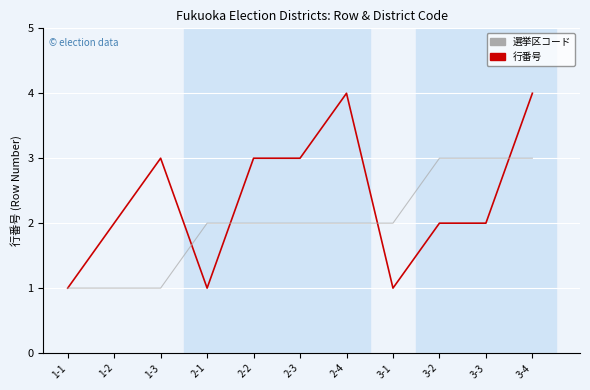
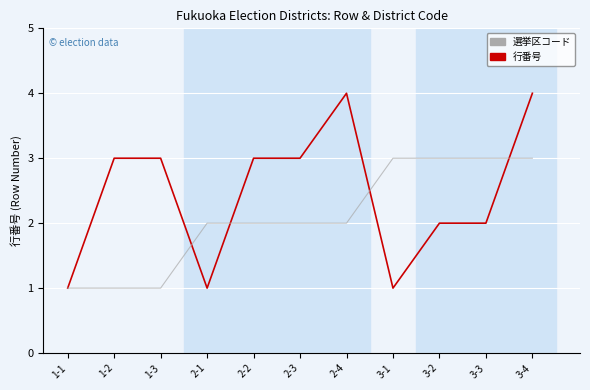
行番号, 1-2: 2 -> 3
選挙区コード, 3-1: 2 -> 3
